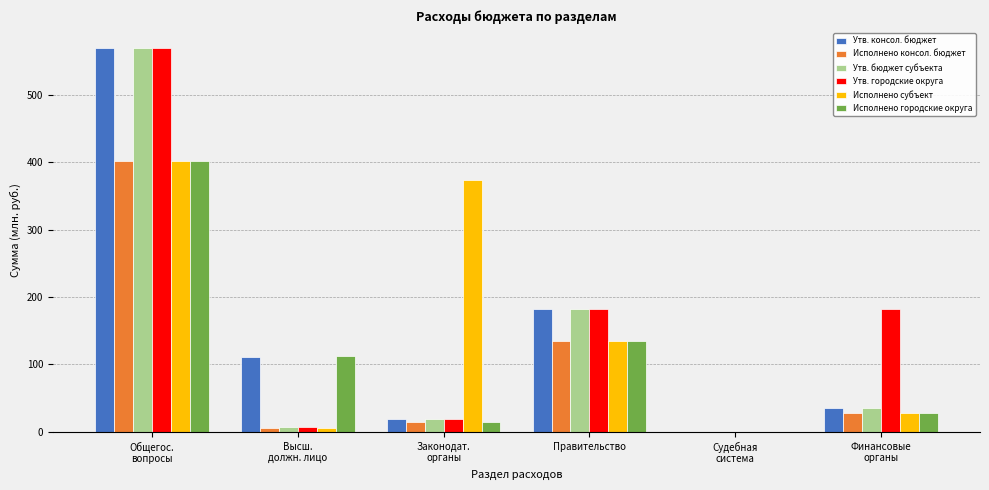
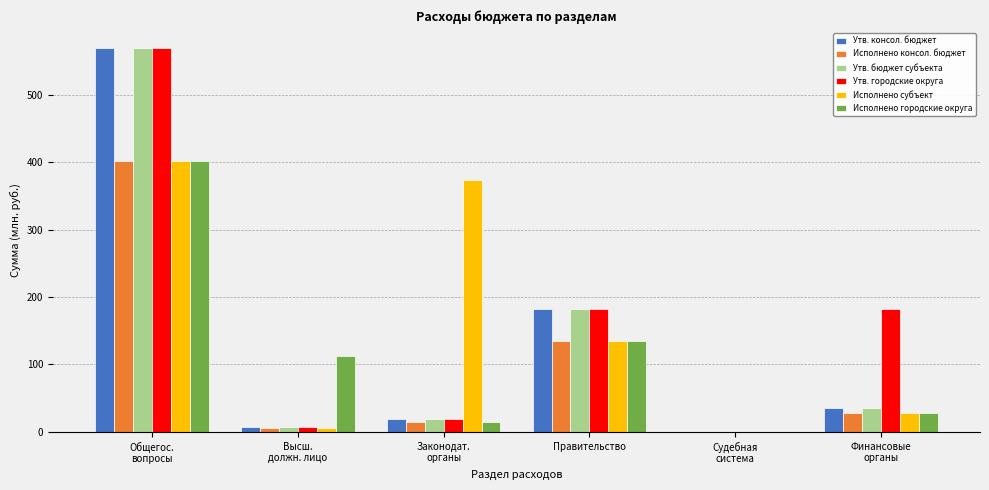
Утв. консол. бюджет, Высш. должн. лицо: 110 -> 10
